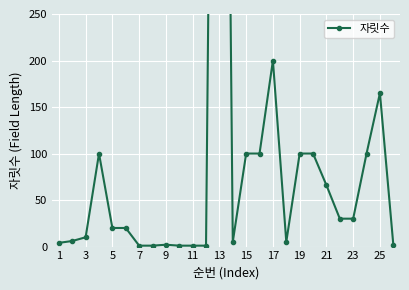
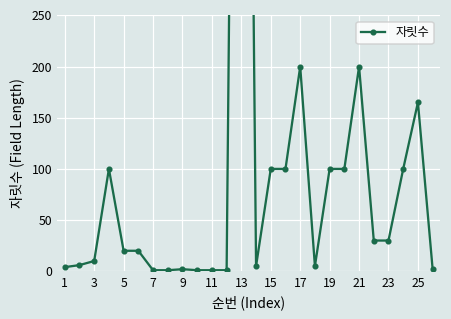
21: 70 -> 200
